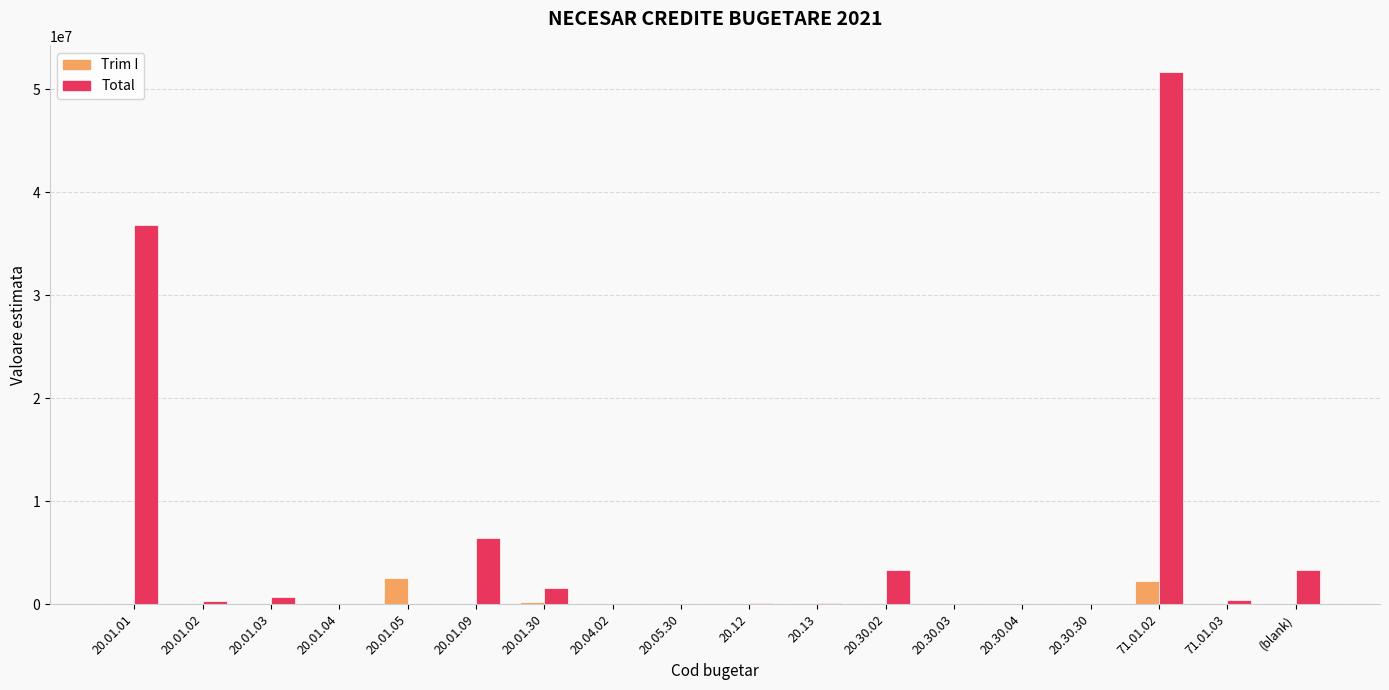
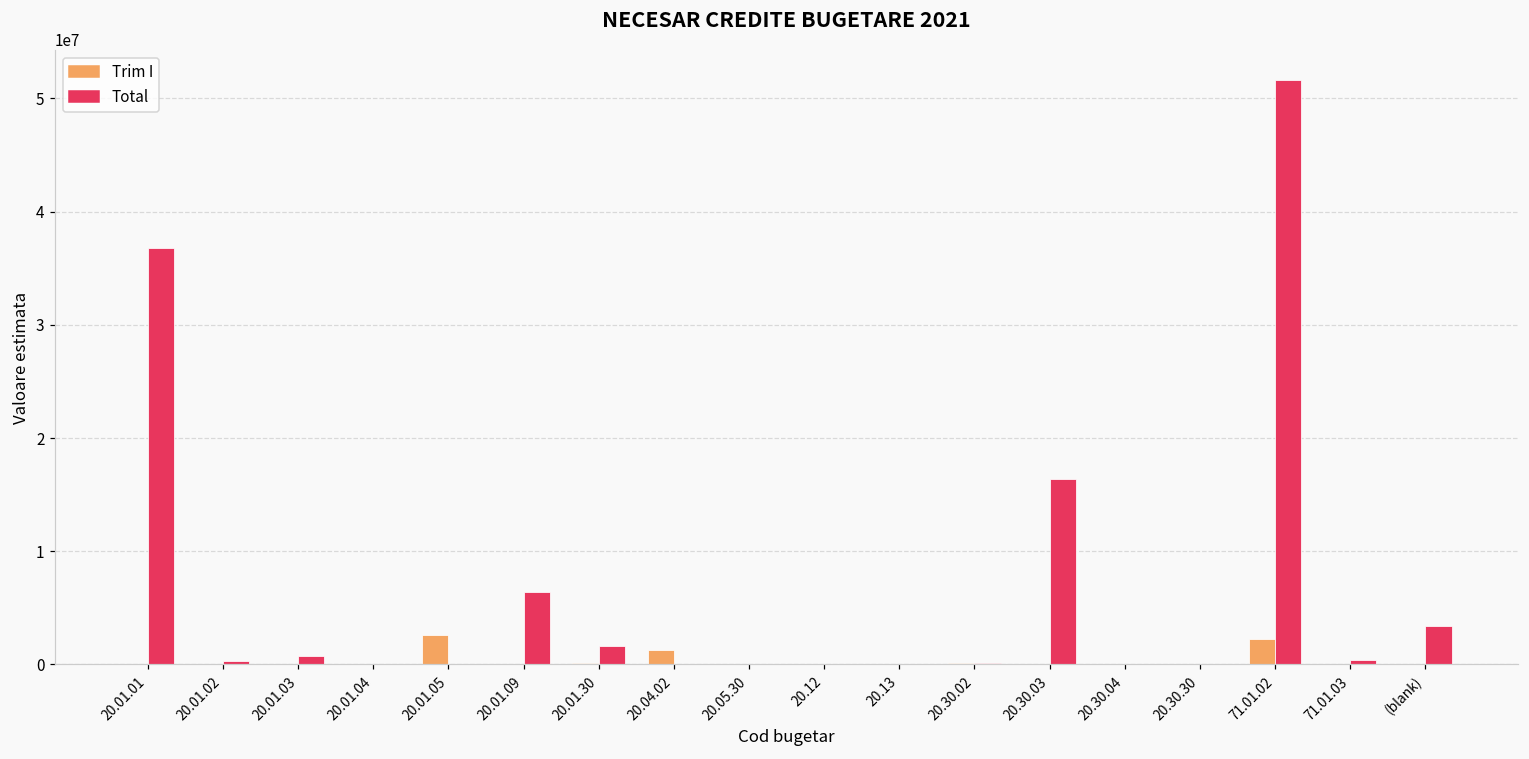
Trim I, 20.04.02: 0 -> 1300000
Total, 20.30.02: 3300000 -> 100000
Total, 20.30.03: 0 -> 16400000
